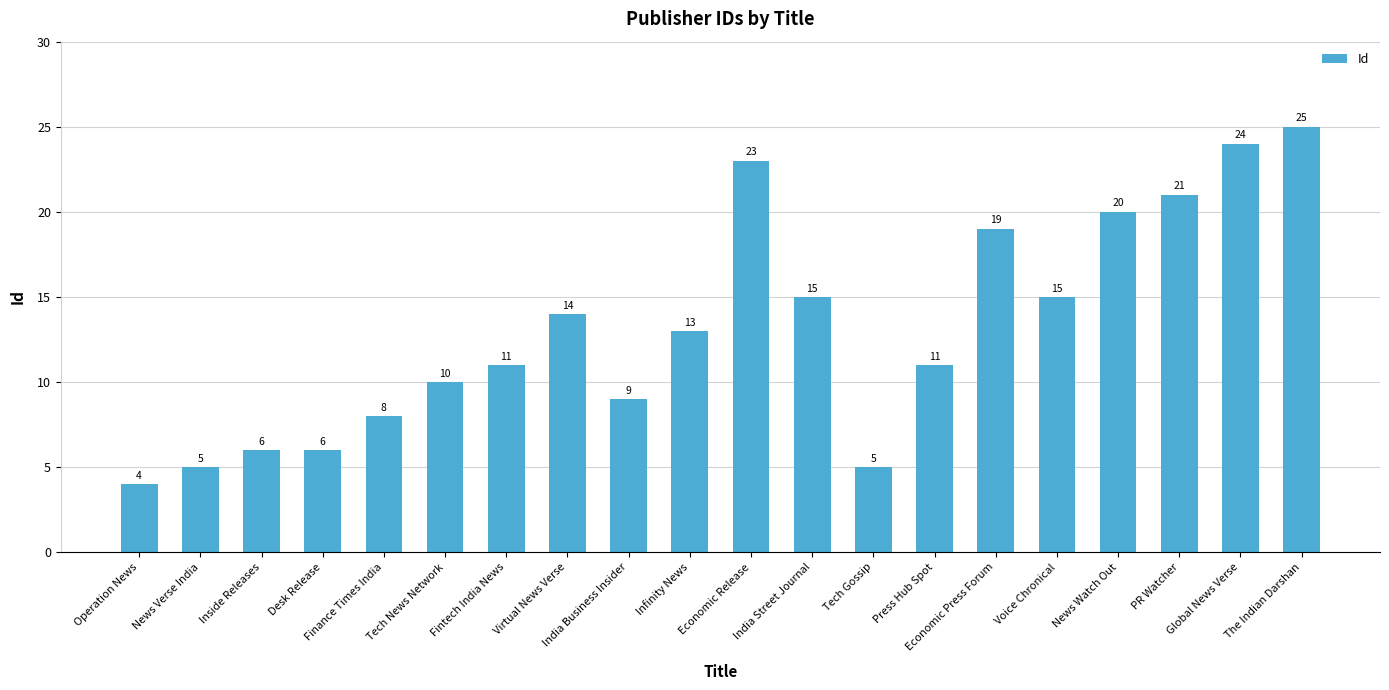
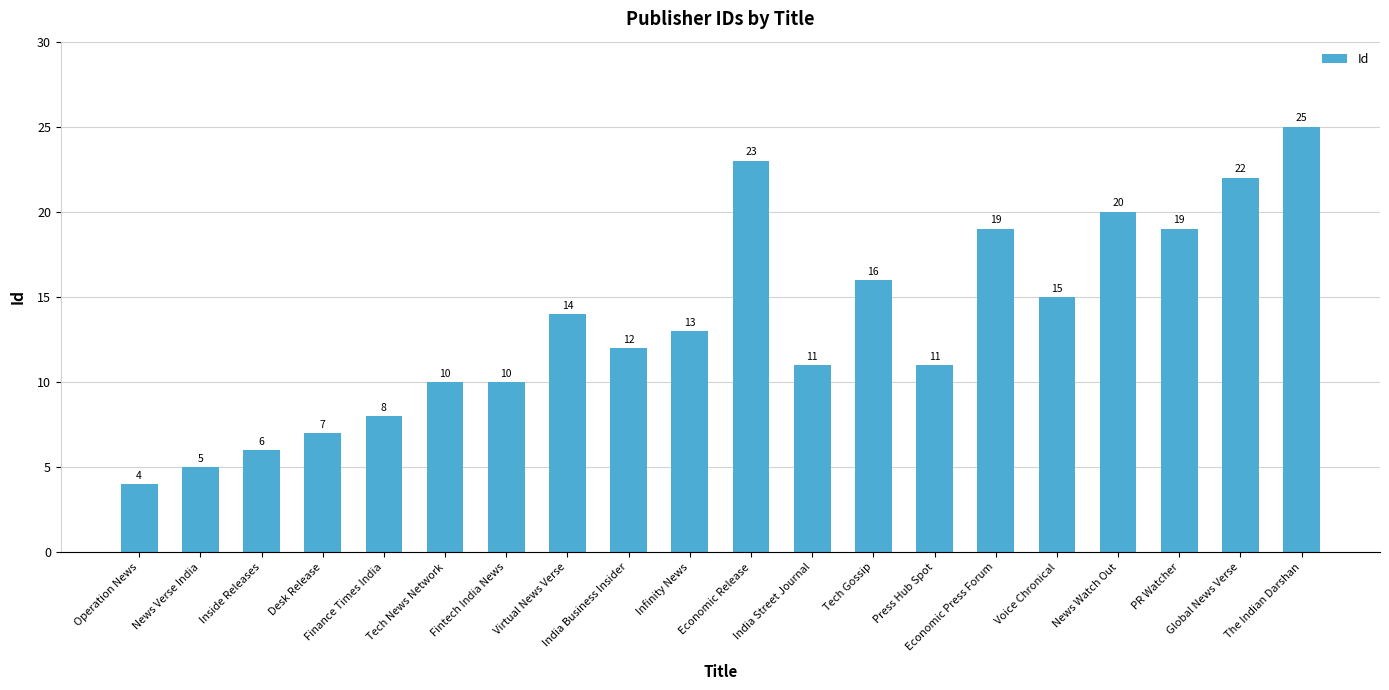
Desk Release: 6 -> 7
Fintech India News: 11 -> 10
India Business Insider: 9 -> 12
India Street Journal: 15 -> 11
Tech Gossip: 5 -> 16
PR Watcher: 21 -> 19
Global News Verse: 24 -> 22
